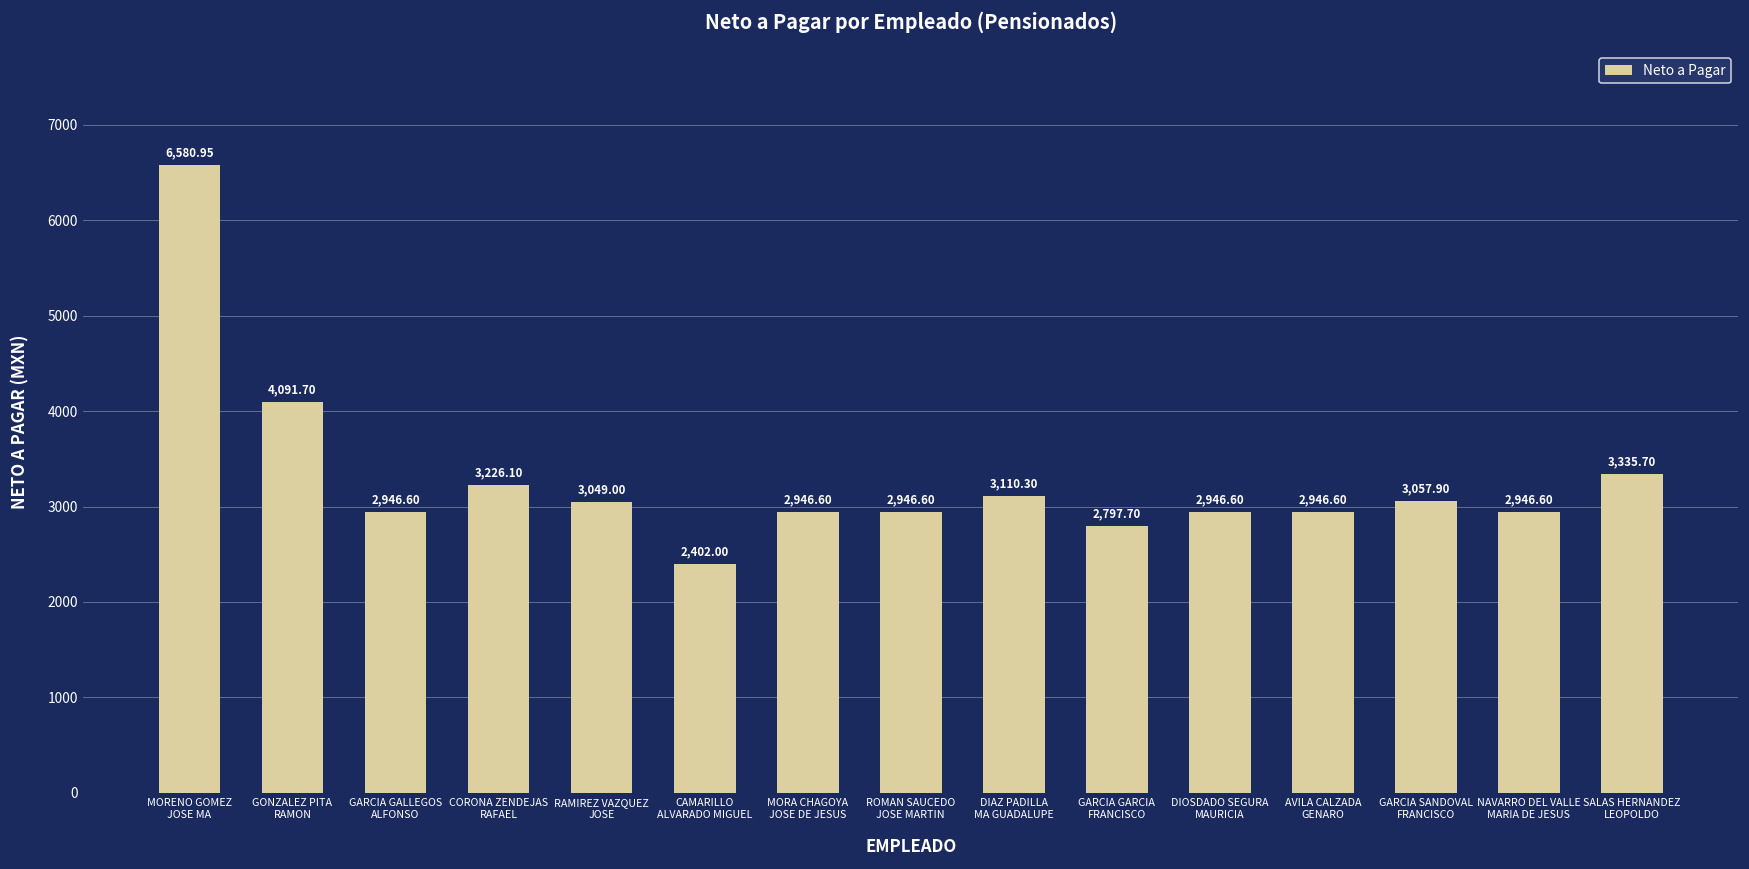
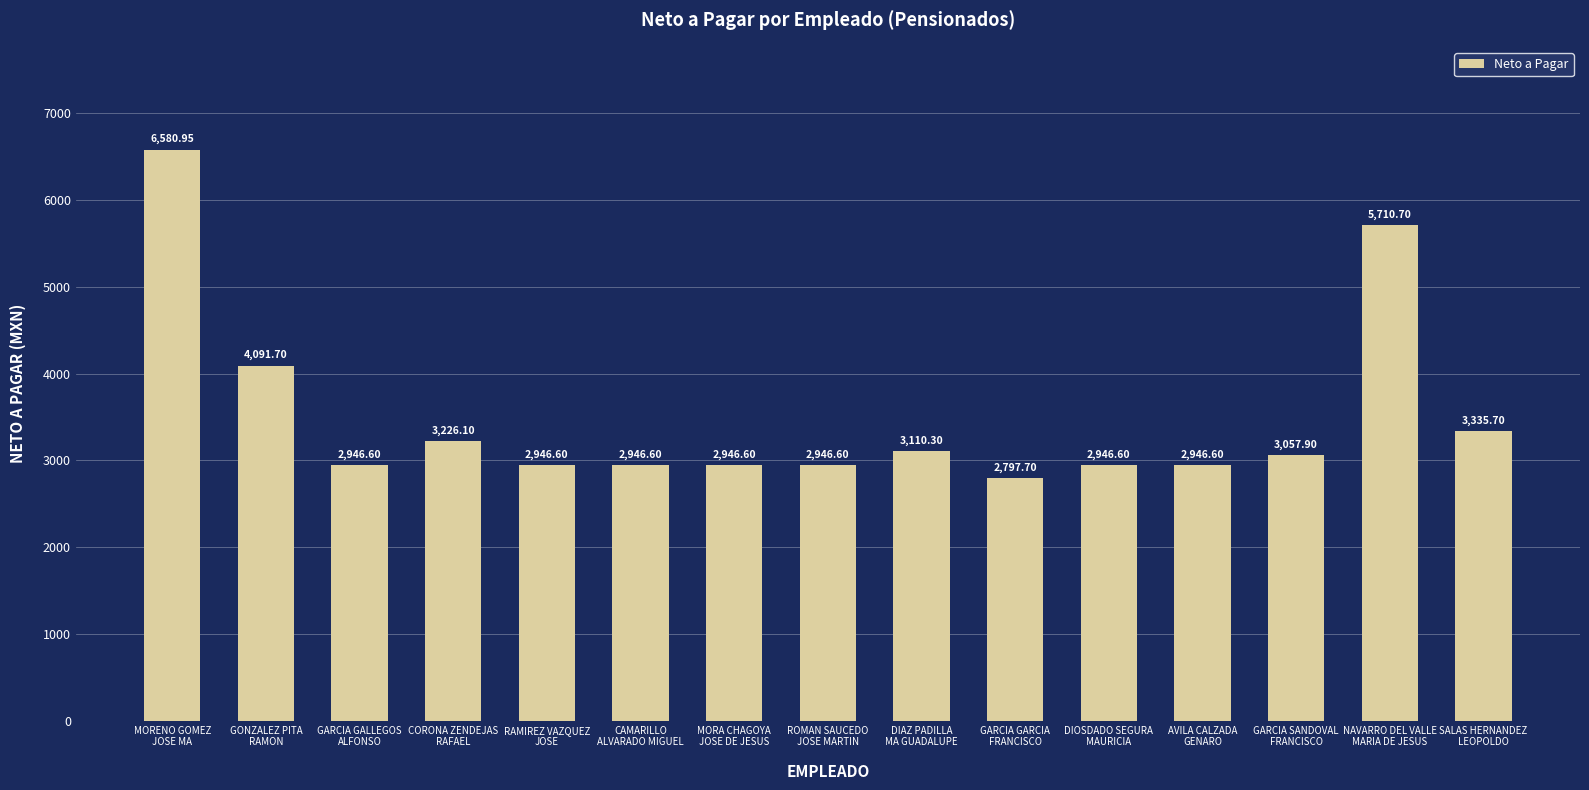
RAMIREZ VAZQUEZ JOSE: 3,049.00 -> 2,946.60
CAMARILLO ALVARADO MIGUEL: 2,402.00 -> 2,946.60
NAVARRO DEL VALLE MARIA DE JESUS: 2,946.60 -> 5,710.70
